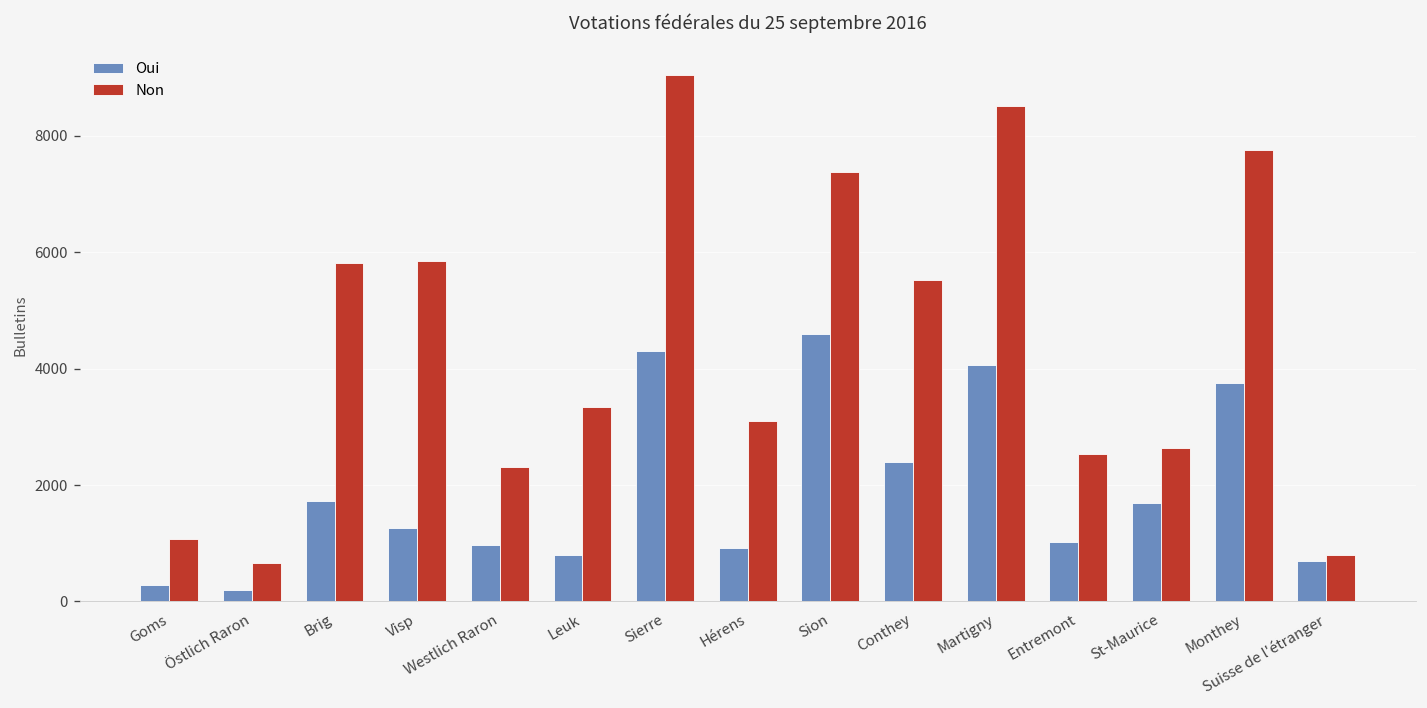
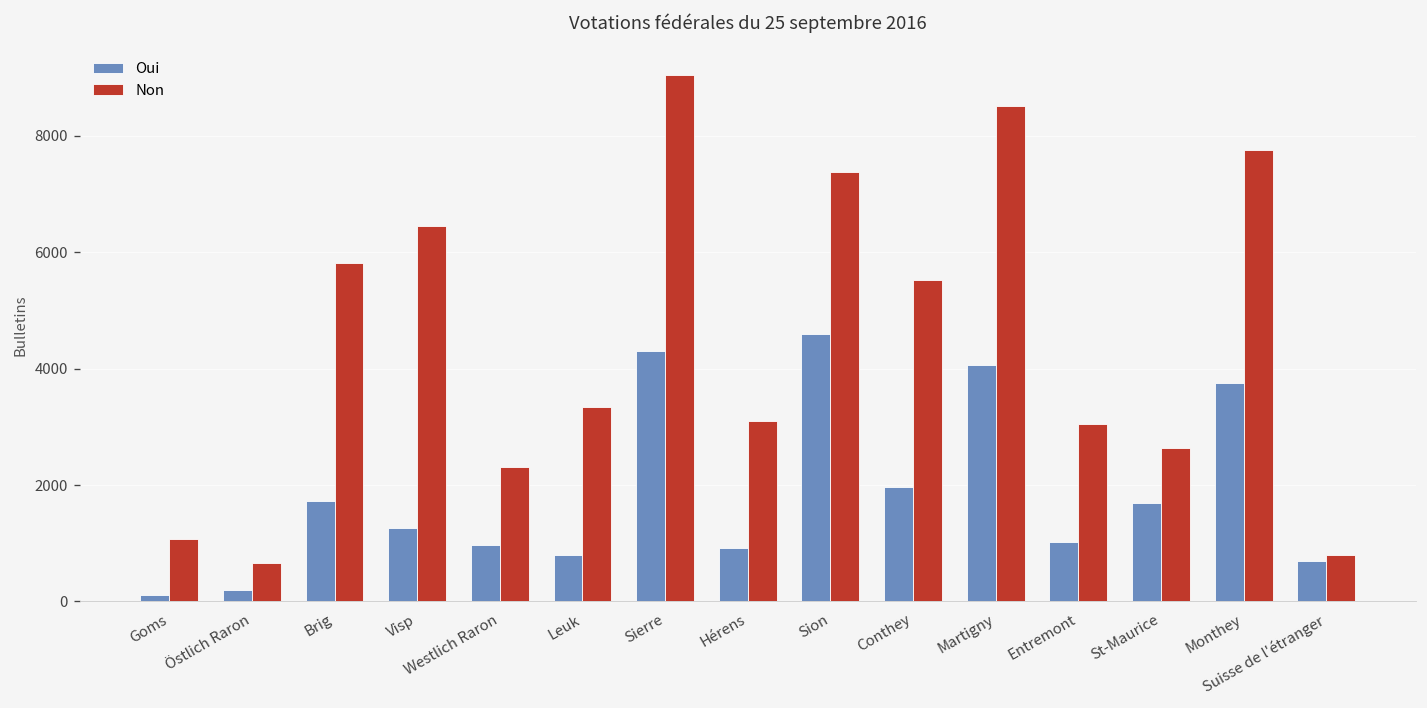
Oui, Goms: 300 -> 100
Non, Visp: 5800 -> 6500
Oui, Conthey: 2400 -> 2000
Non, Entremont: 2500 -> 3100
